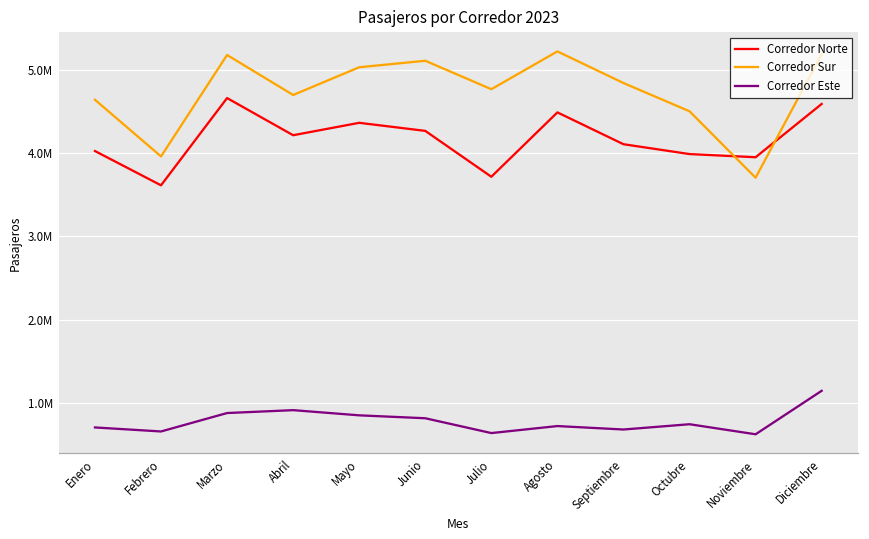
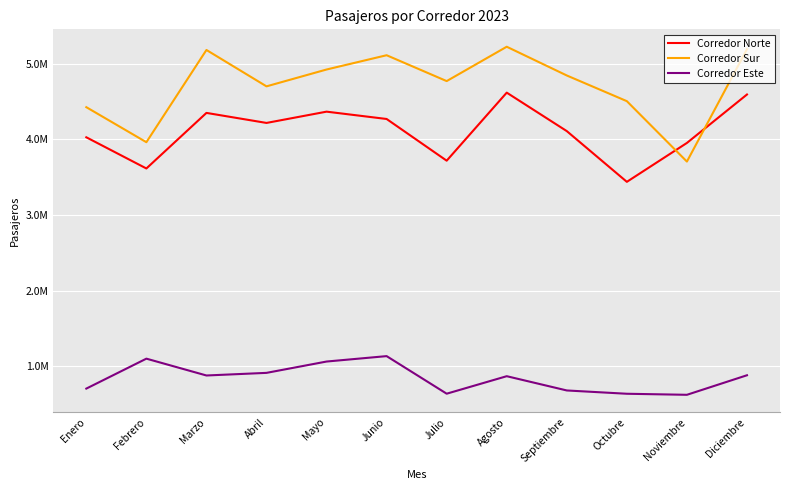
Corredor Sur, Enero: 4600000 -> 4400000
Corredor Este, Febrero: 700000 -> 1100000
Corredor Norte, Marzo: 4700000 -> 4400000
Corredor Sur, Mayo: 5000000 -> 4900000
Corredor Este, Mayo: 800000 -> 1100000
Corredor Este, Junio: 800000 -> 1100000
Corredor Norte, Agosto: 4500000 -> 4600000
Corredor Este, Agosto: 700000 -> 900000
Corredor Norte, Octubre: 4000000 -> 3400000
Corredor Este, Octubre: 700000 -> 600000
Corredor Este, Diciembre: 1100000 -> 900000
